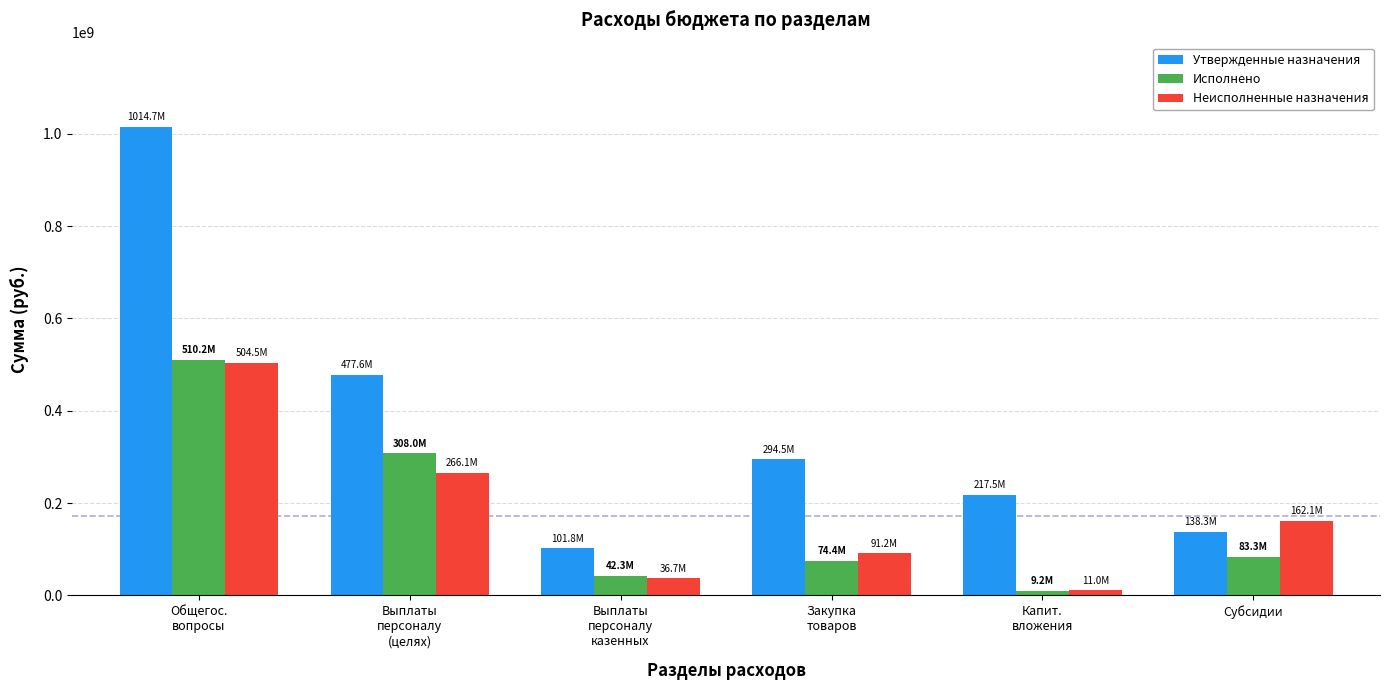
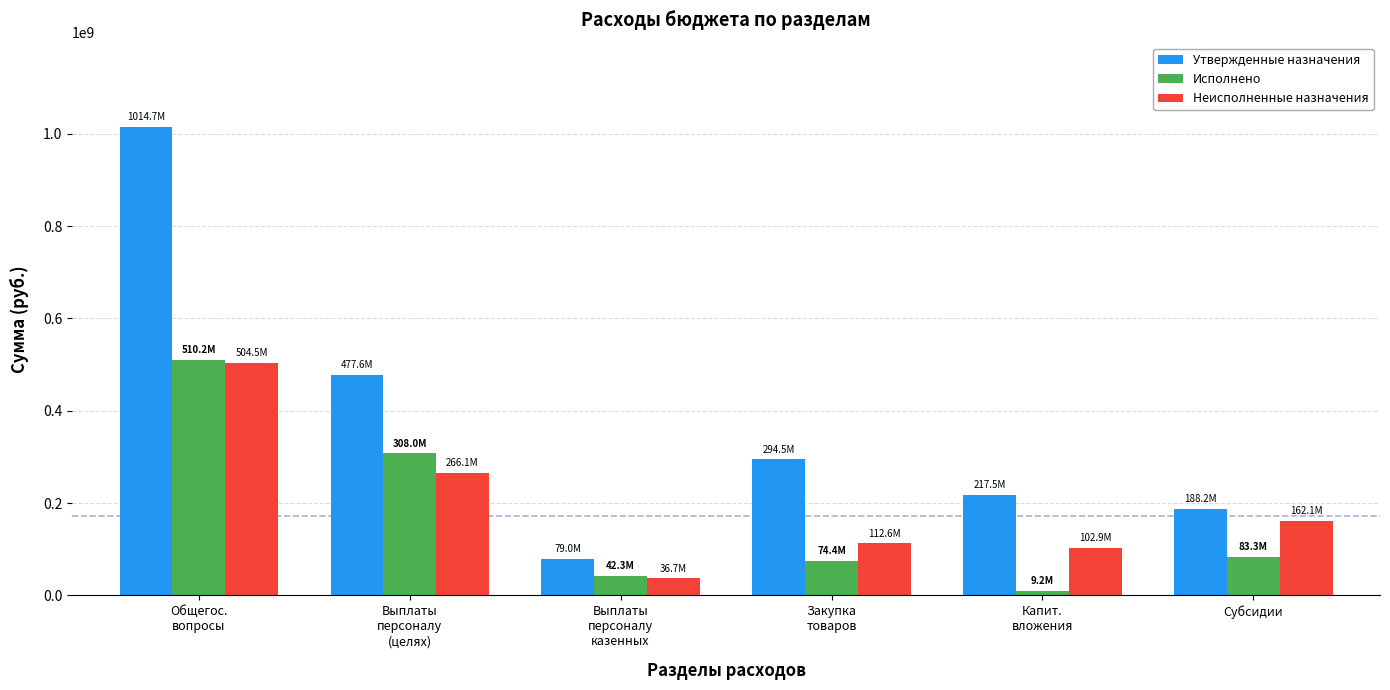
Утвержденные назначения, Выплаты персоналу казенных: 101.8M -> 79.0M
Неисполненные назначения, Закупка товаров: 91.2M -> 112.6M
Неисполненные назначения, Капит. вложения: 11.0M -> 102.9M
Утвержденные назначения, Субсидии: 138.3M -> 188.2M
